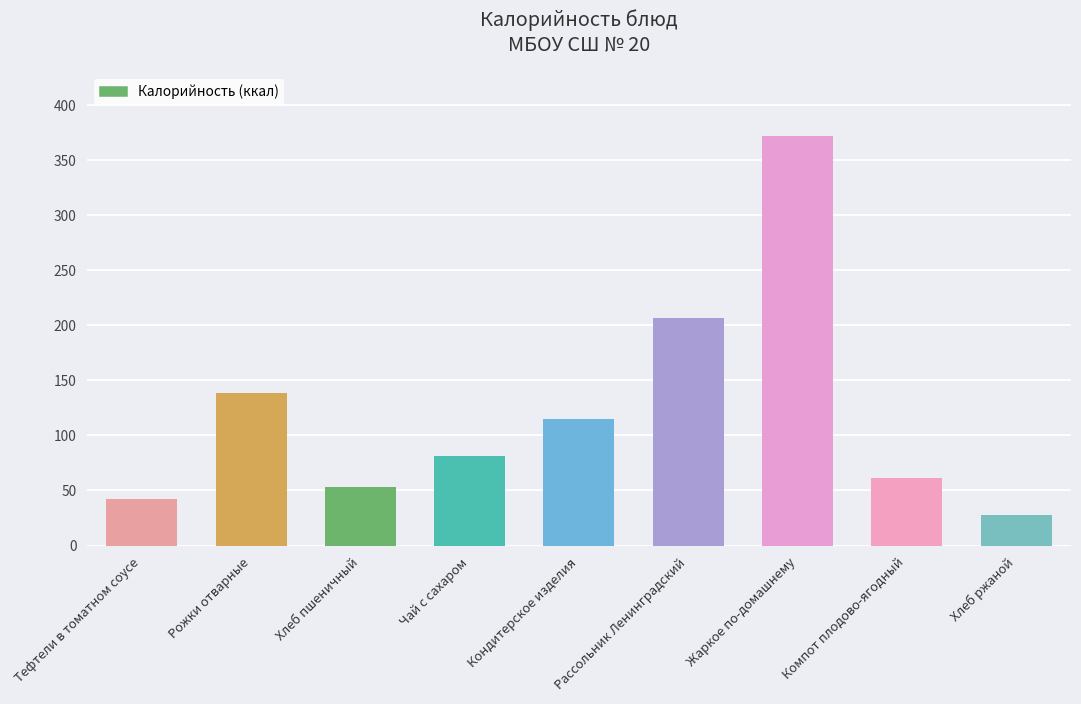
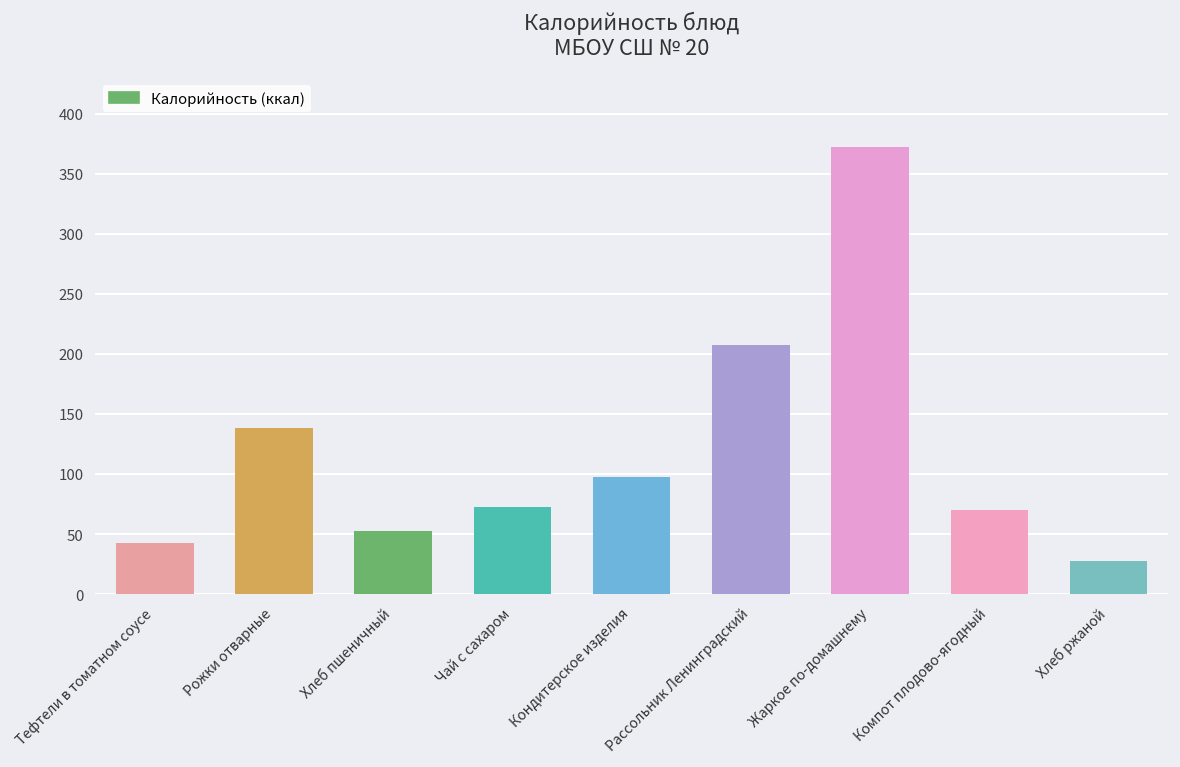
Чай с сахаром: 81 -> 72
Кондитерское изделия: 115 -> 97
Компот плодово-ягодный: 61 -> 70
